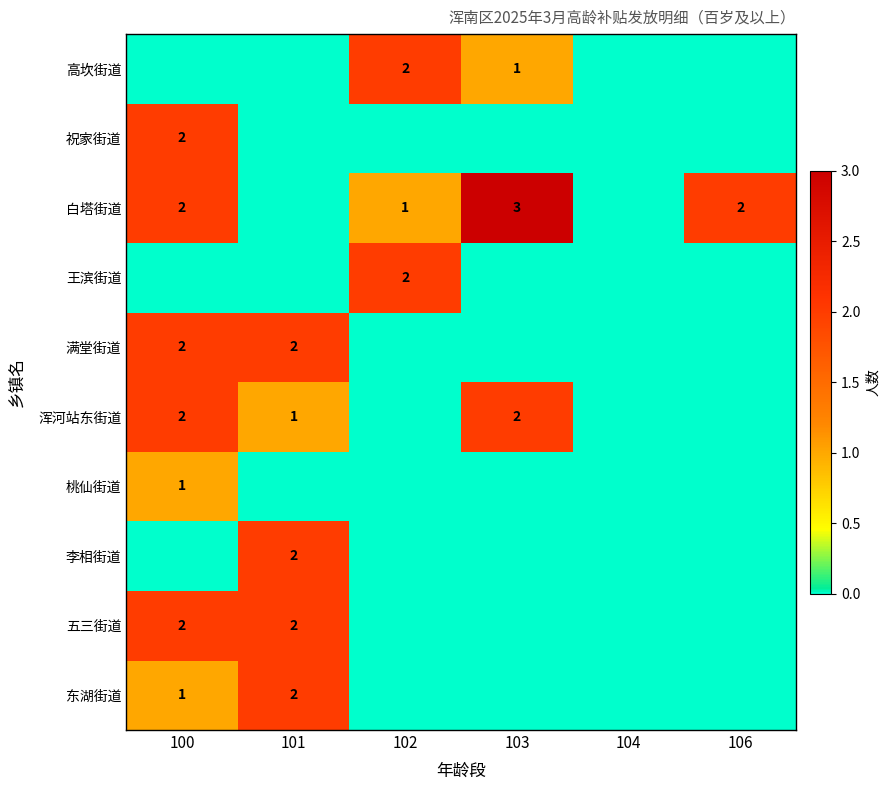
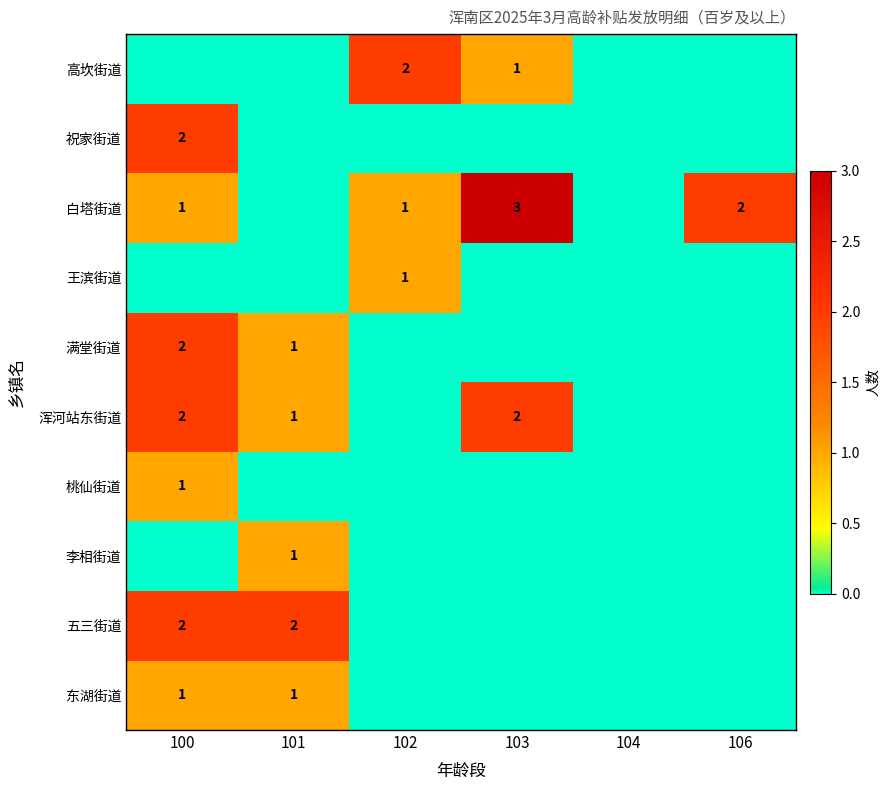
白塔街道, 100: 2 -> 1
王滨街道, 102: 2 -> 1
满堂街道, 101: 2 -> 1
李相街道, 101: 2 -> 1
东湖街道, 101: 2 -> 1
